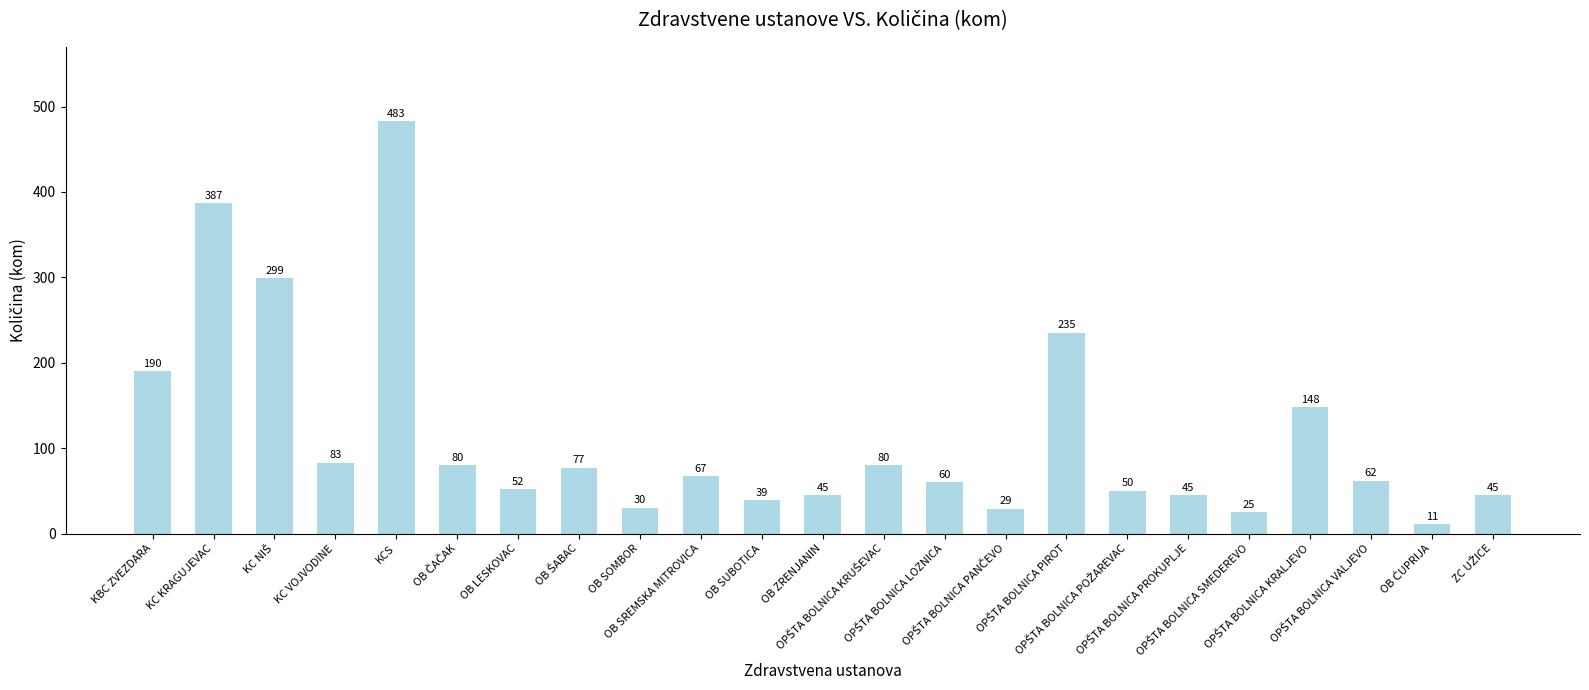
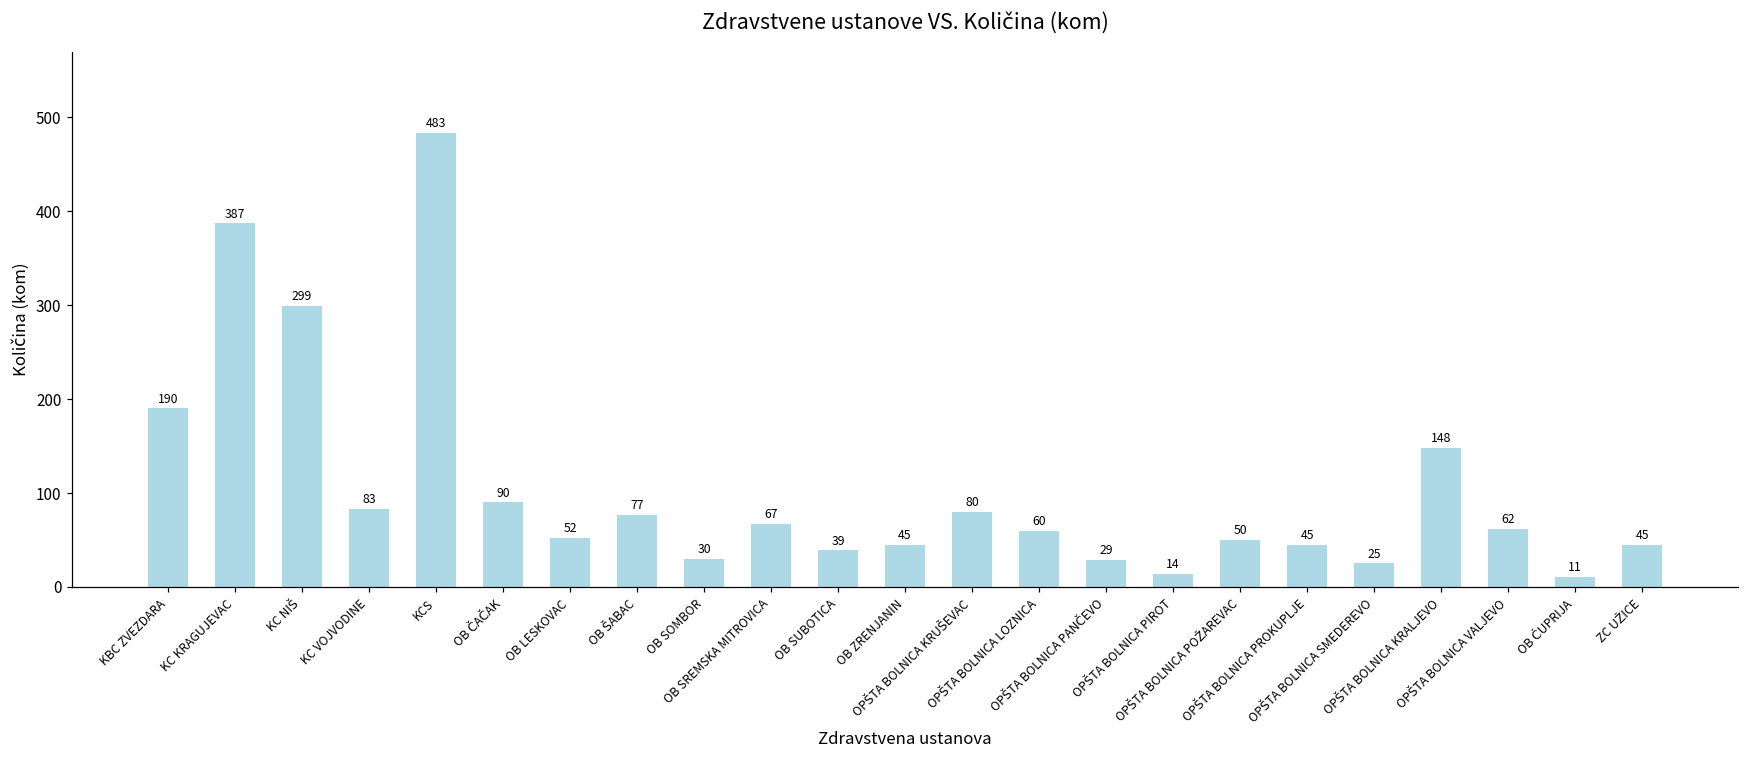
OB ČAČAK: 80 -> 90
OPŠTA BOLNICA PIROT: 235 -> 14
